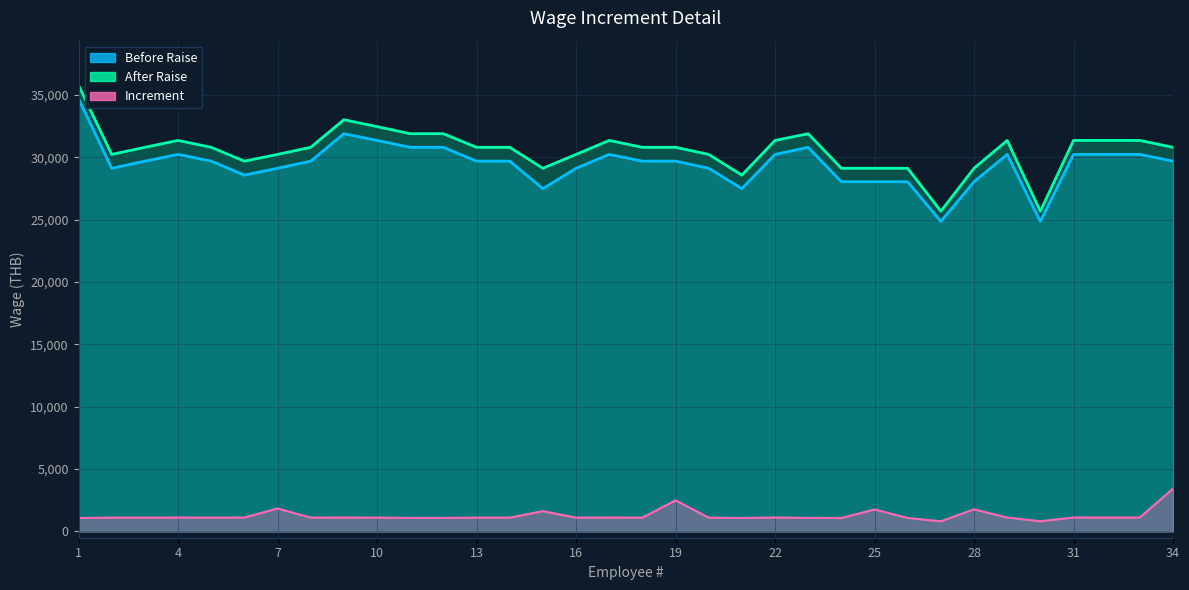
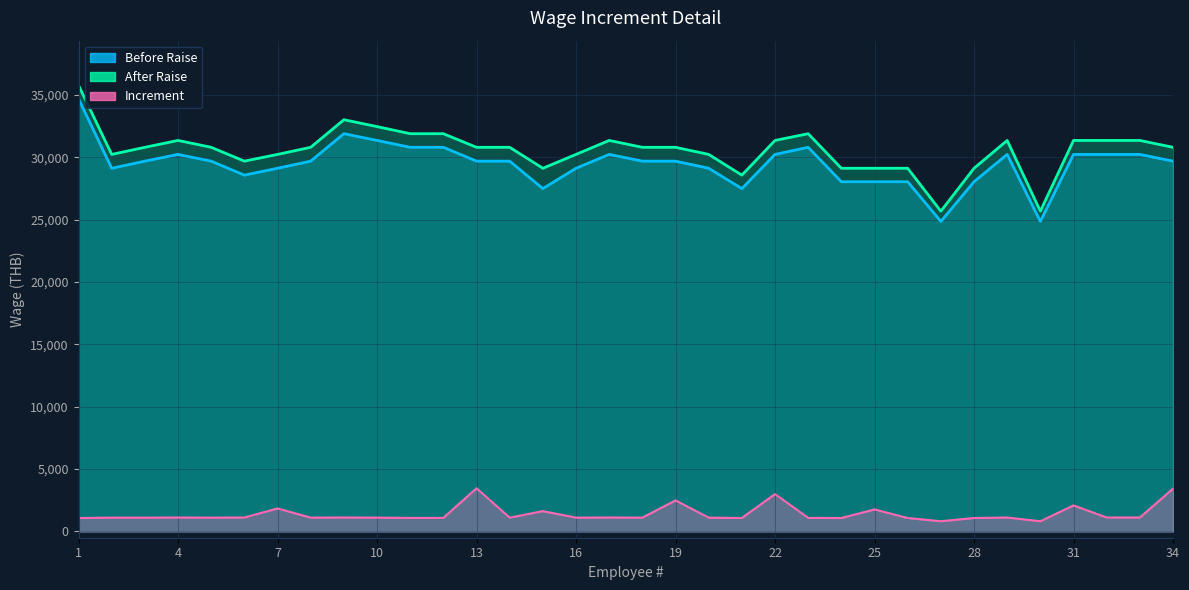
Increment, 13: 1,100 -> 3,500
Increment, 22: 1,100 -> 3,000
Increment, 28: 1,800 -> 1,100
Increment, 31: 1,100 -> 2,100
